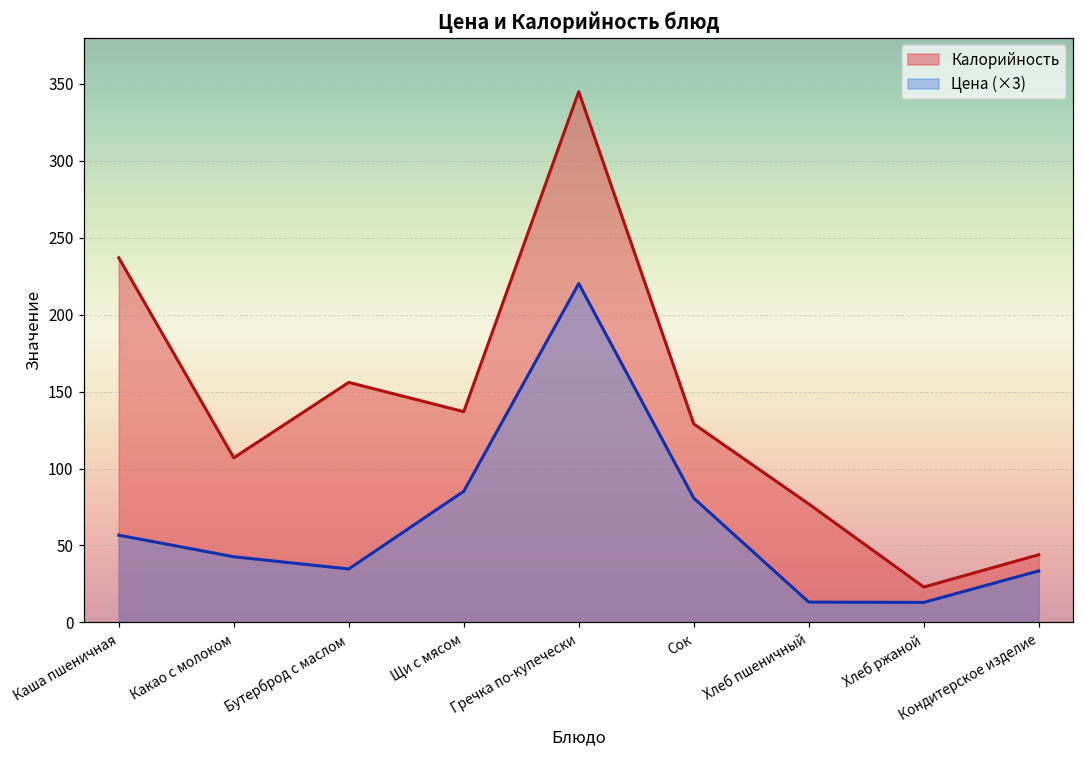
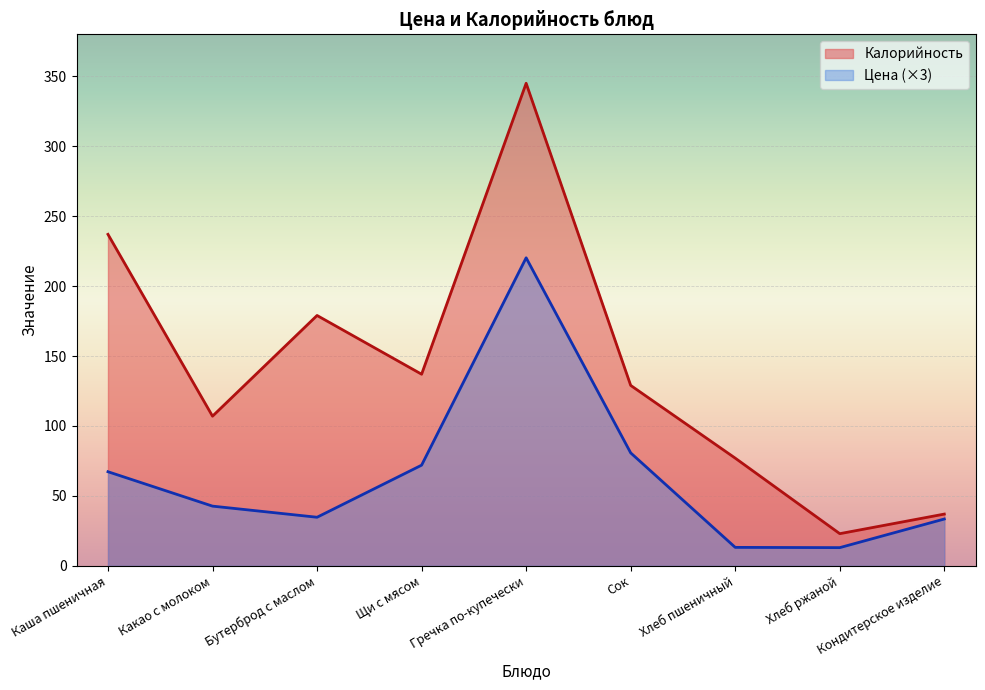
Цена (×3), Каша пшеничная: 57 -> 67
Калорийность, Бутерброд с маслом: 156 -> 179
Цена (×3), Щи с мясом: 85 -> 72
Калорийность, Кондитерское изделие: 44 -> 37
